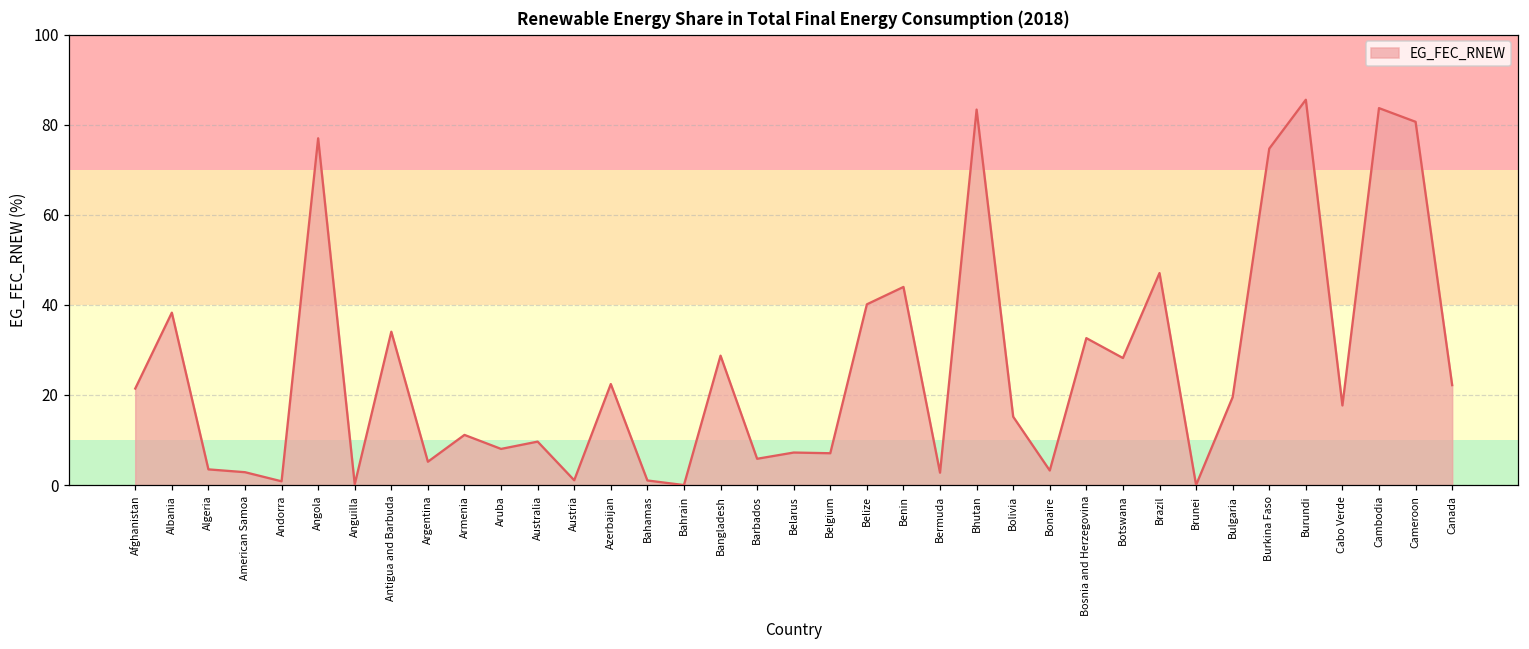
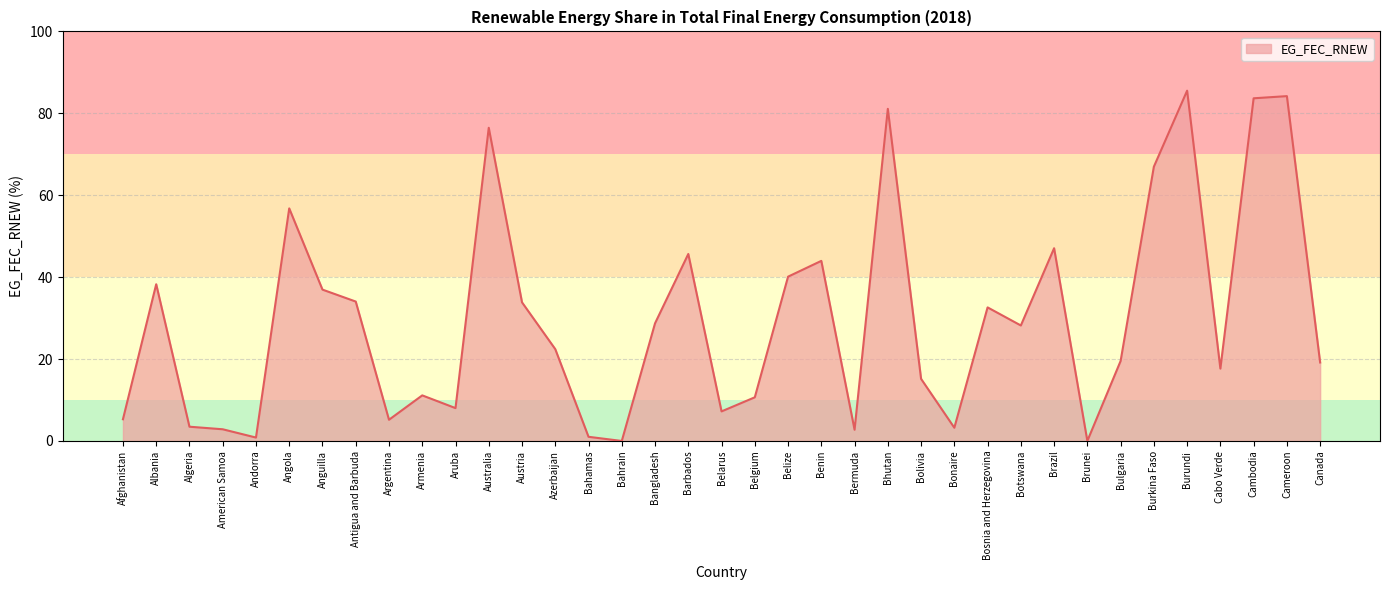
Afghanistan: 21 -> 5
Angola: 77 -> 57
Anguilla: 0 -> 37
Australia: 10 -> 76
Austria: 1 -> 34
Barbados: 6 -> 46
Belgium: 7 -> 11
Bhutan: 83 -> 81
Burkina Faso: 75 -> 67
Cameroon: 81 -> 84
Canada: 22 -> 19
